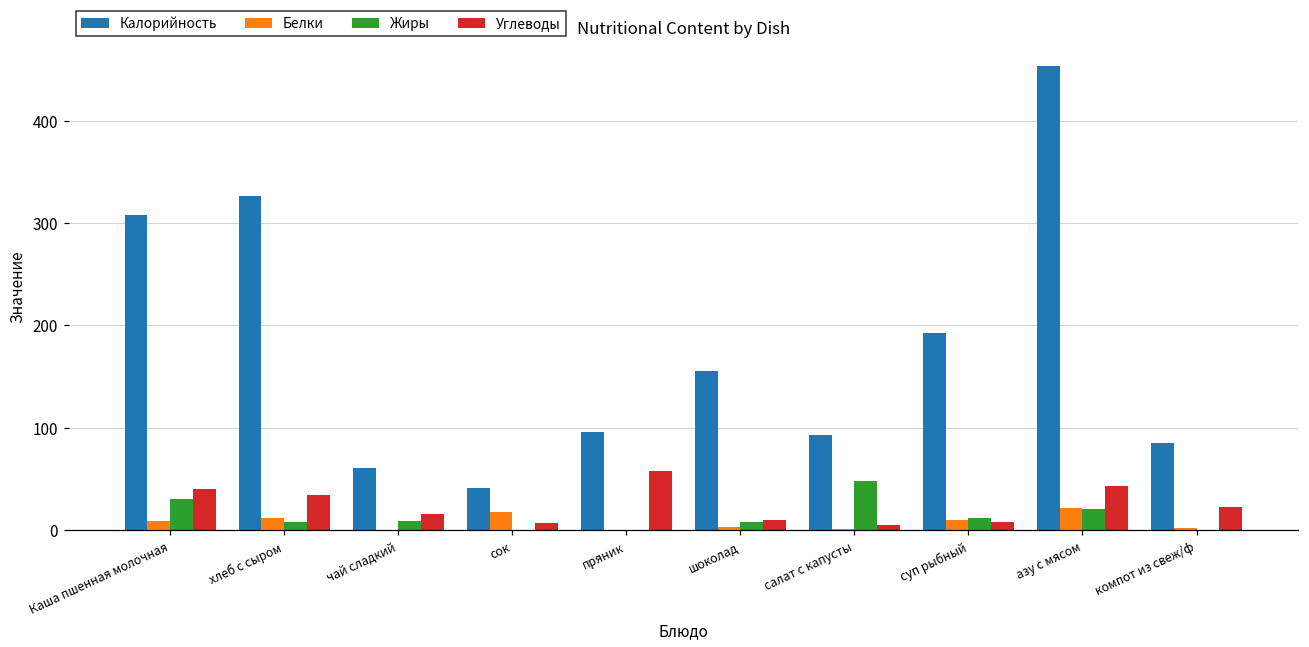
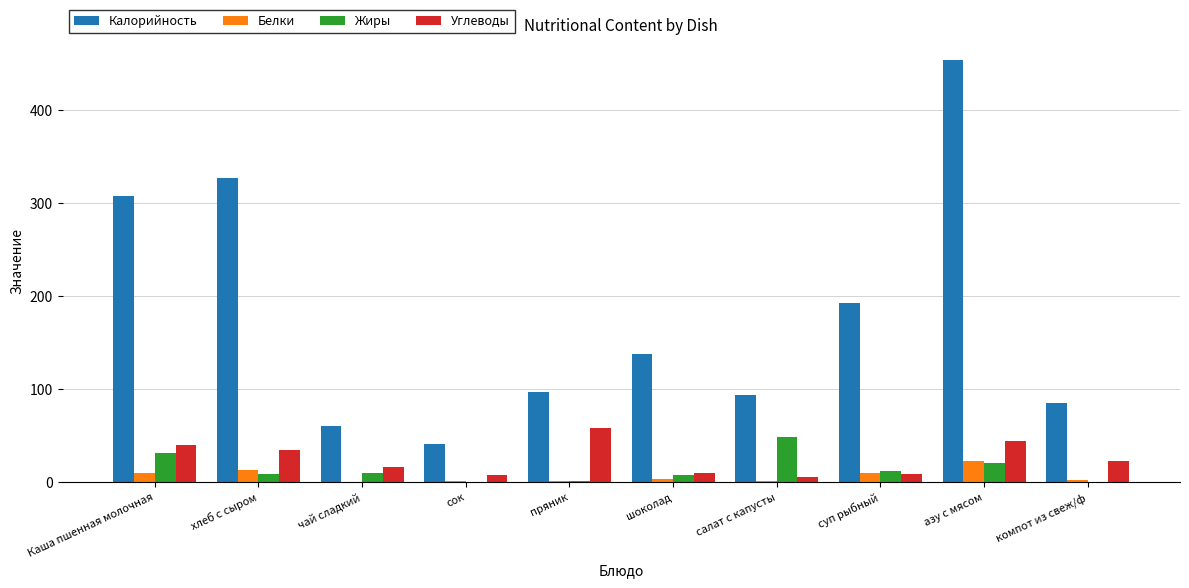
Белки, сок: 20 -> 0
Калорийность, шоколад: 160 -> 140
